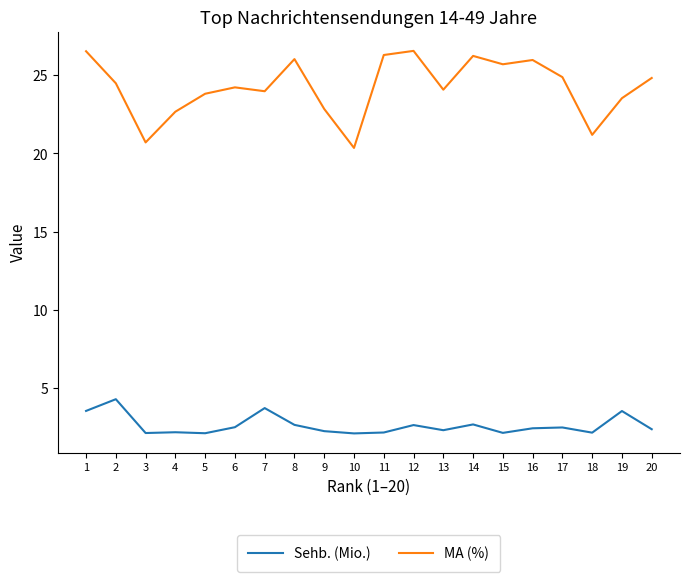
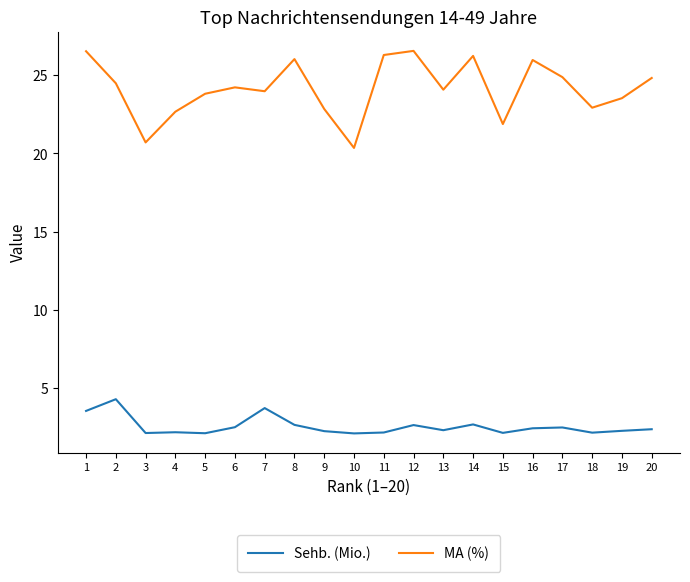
MA (%), 15: 25.7 -> 21.9
MA (%), 18: 21.2 -> 22.9
Sehb. (Mio.), 19: 3.5 -> 2.3
